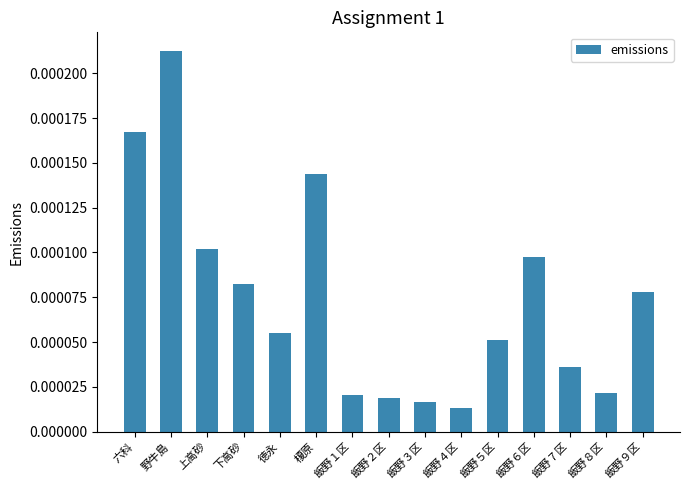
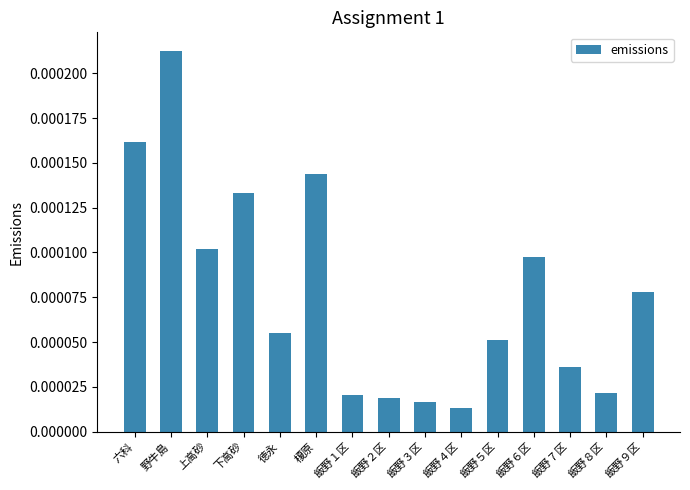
六科: 0.000167 -> 0.000162
下高砂: 0.000082 -> 0.000133
